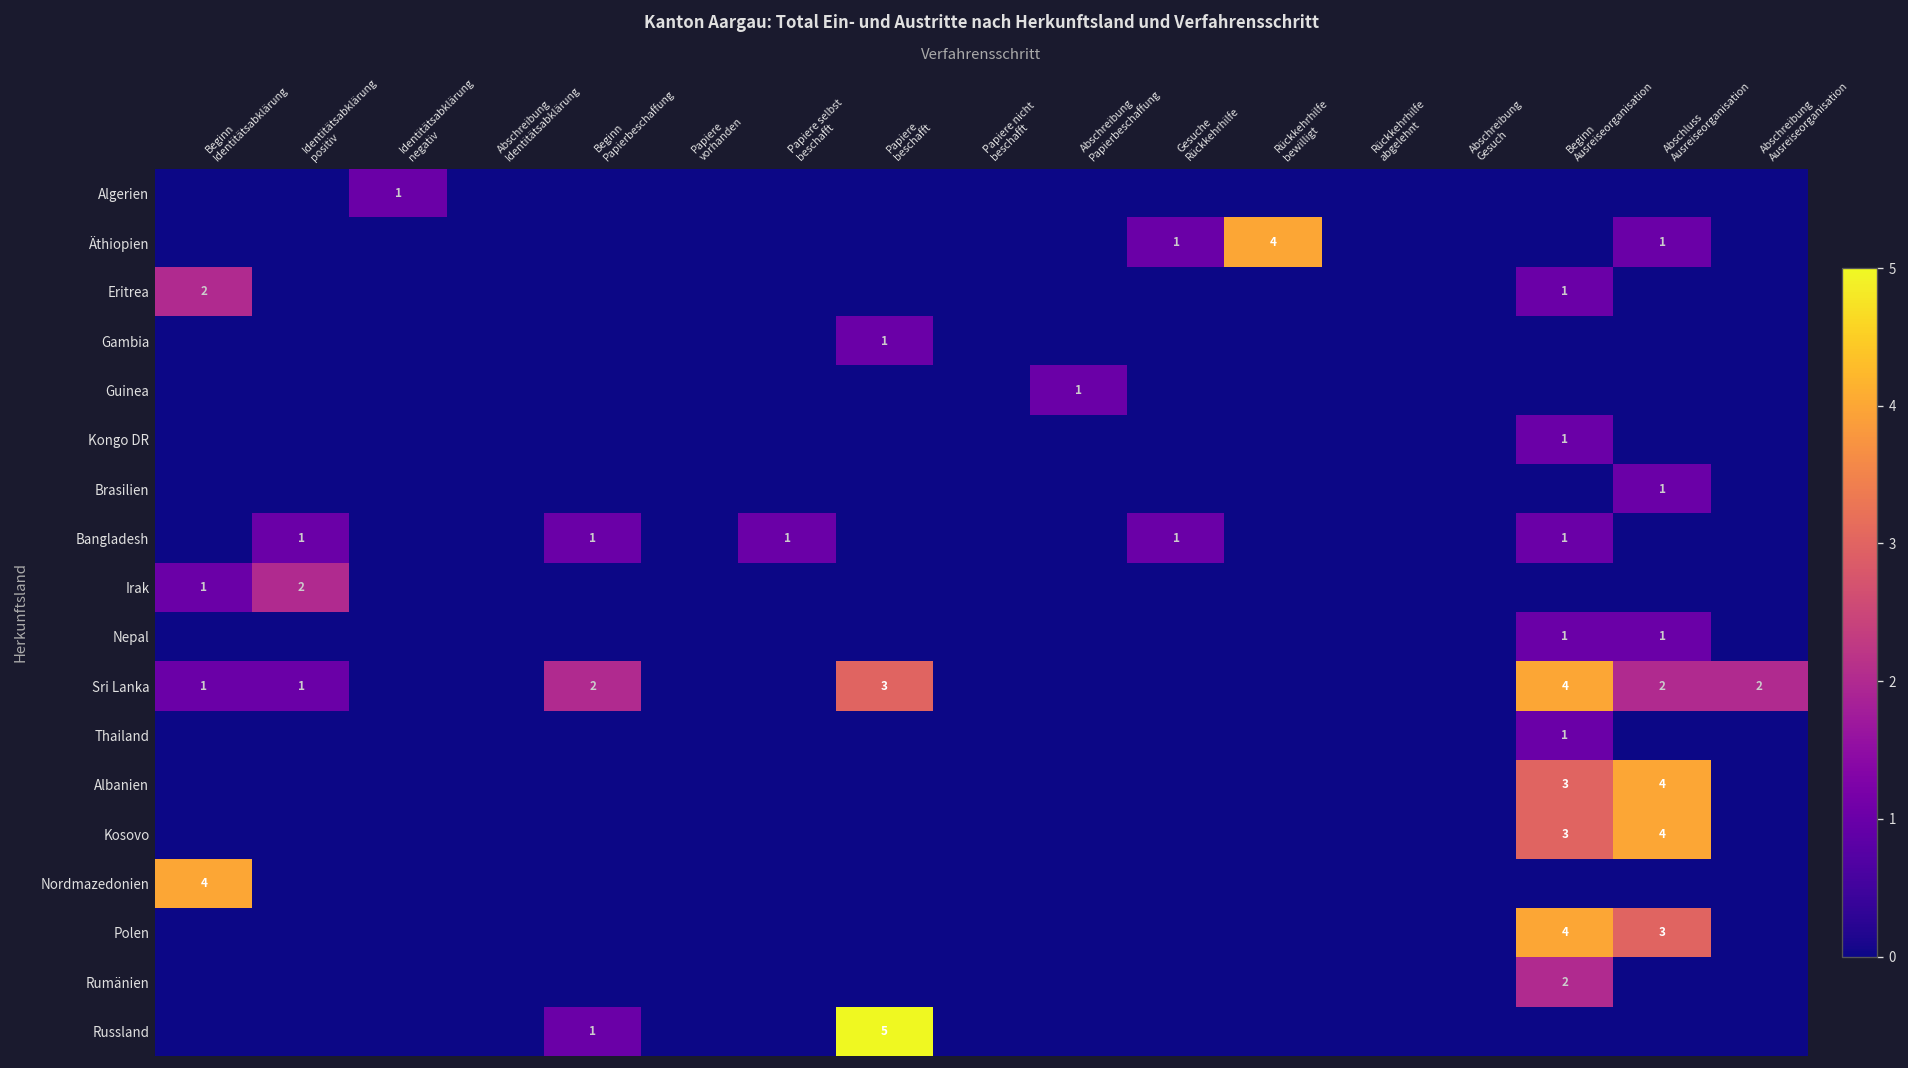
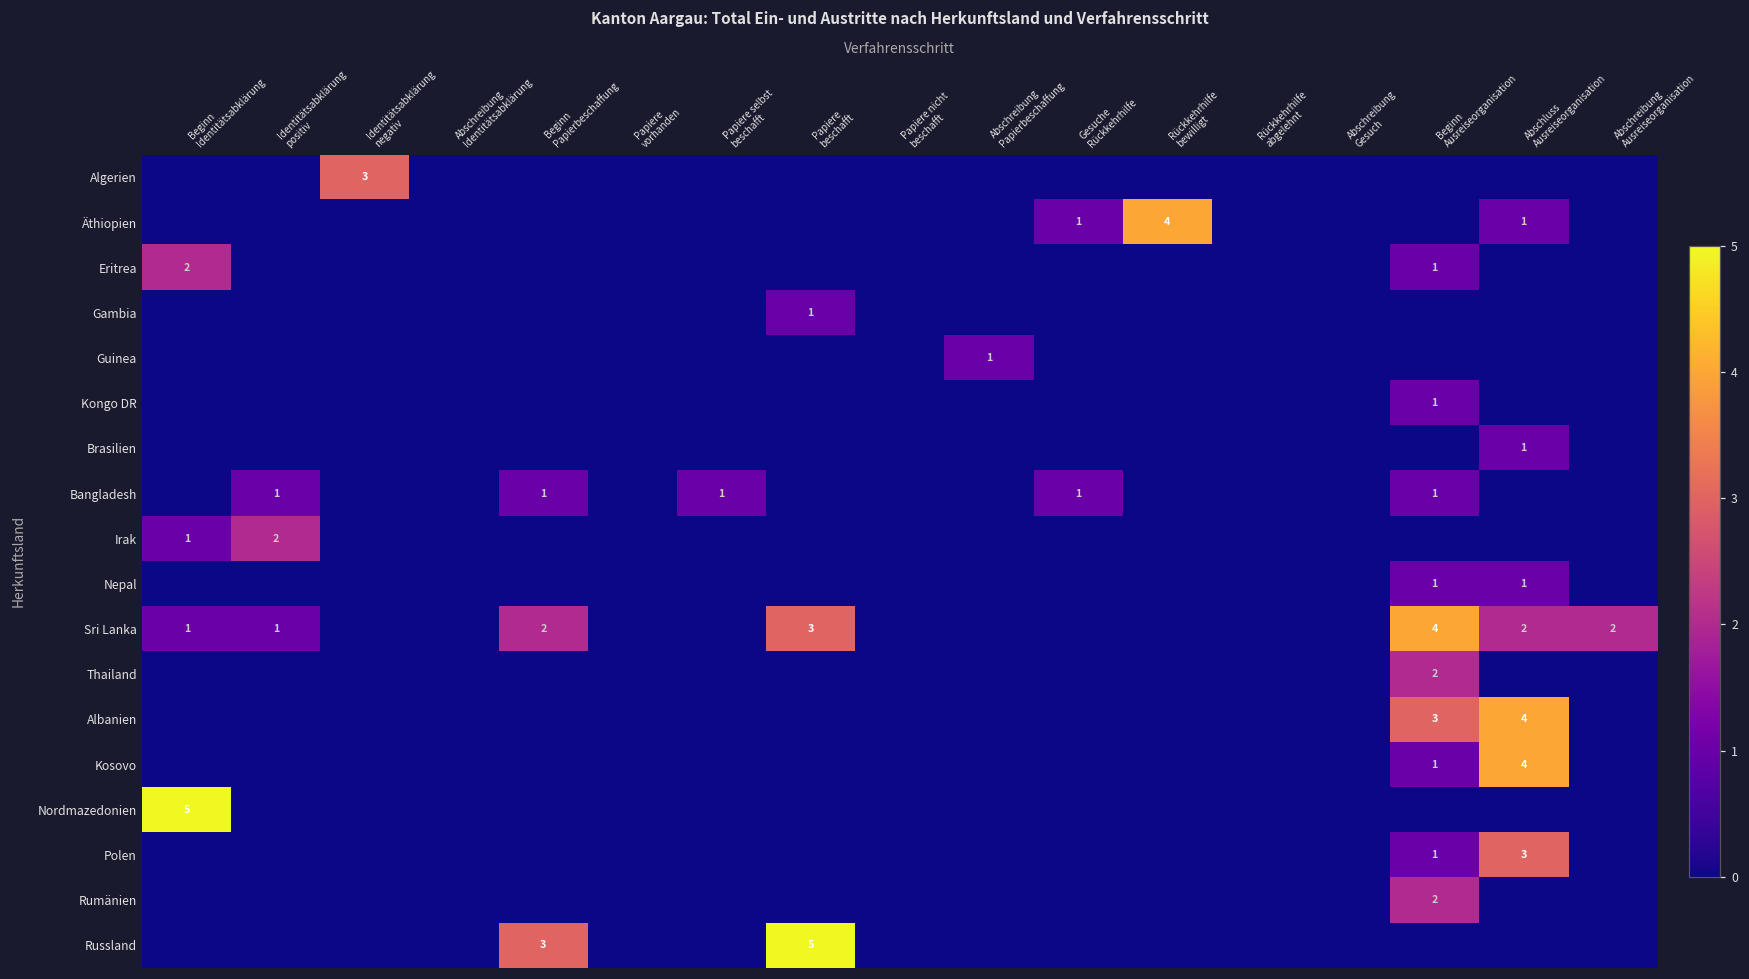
Algerien, Identitätsabklärung negativ: 1 -> 3
Thailand, Beginn Ausreiseorganisation: 1 -> 2
Kosovo, Beginn Ausreiseorganisation: 3 -> 1
Nordmazedonien, Beginn Identitätsabklärung: 4 -> 5
Polen, Beginn Ausreiseorganisation: 4 -> 1
Russland, Beginn Papierbeschaffung: 1 -> 3
